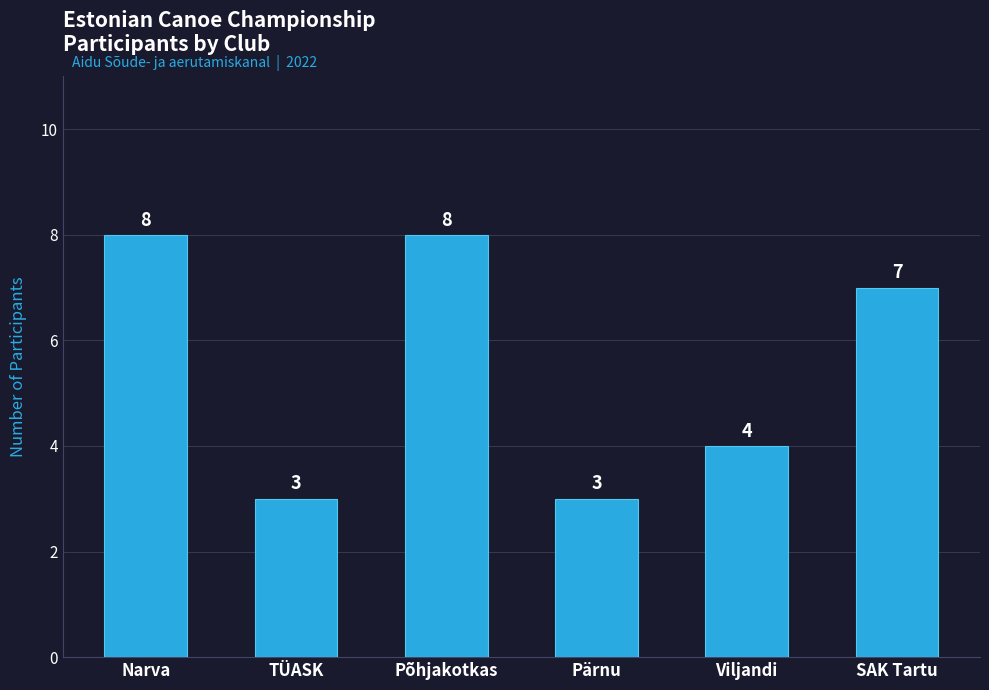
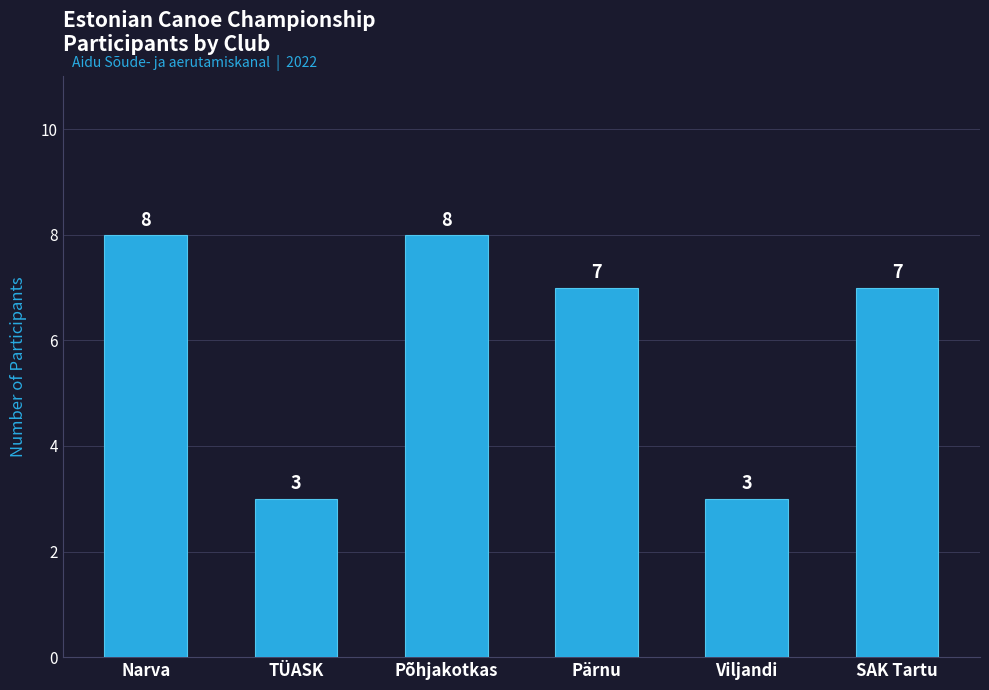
Pärnu: 3 -> 7
Viljandi: 4 -> 3
